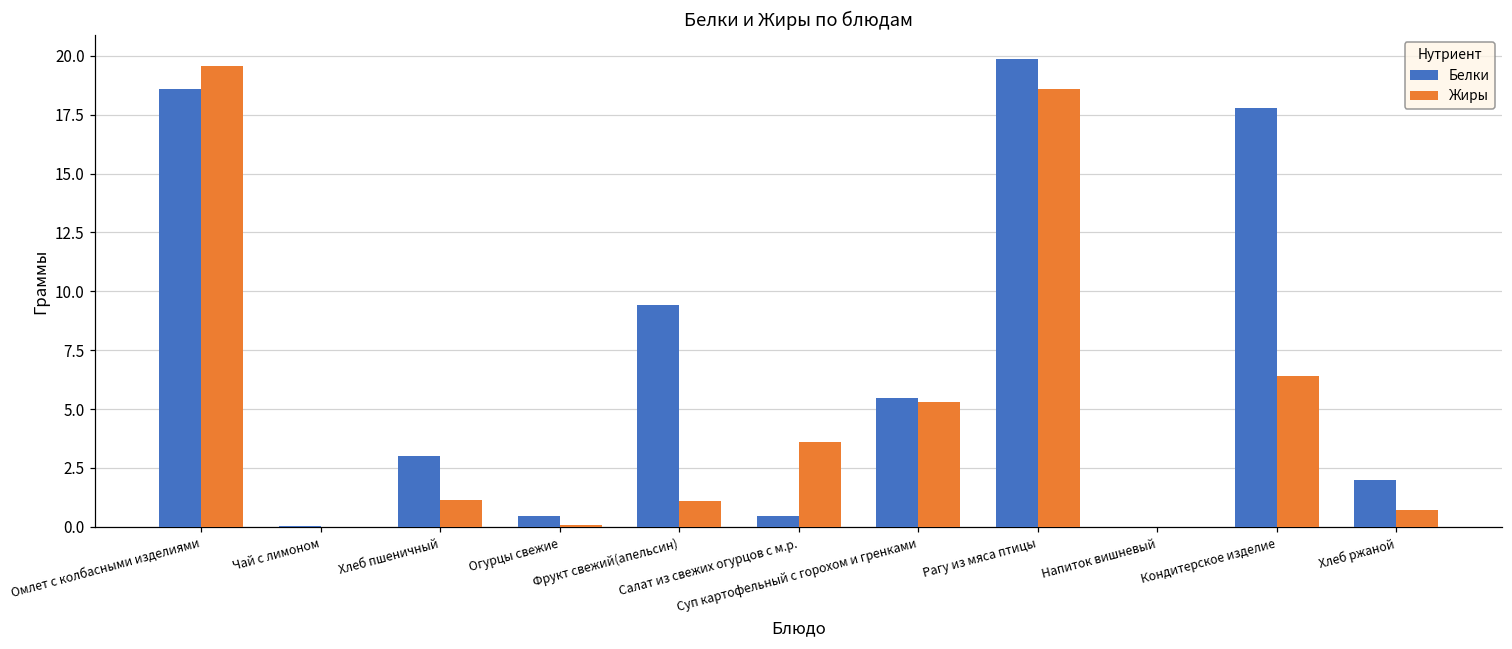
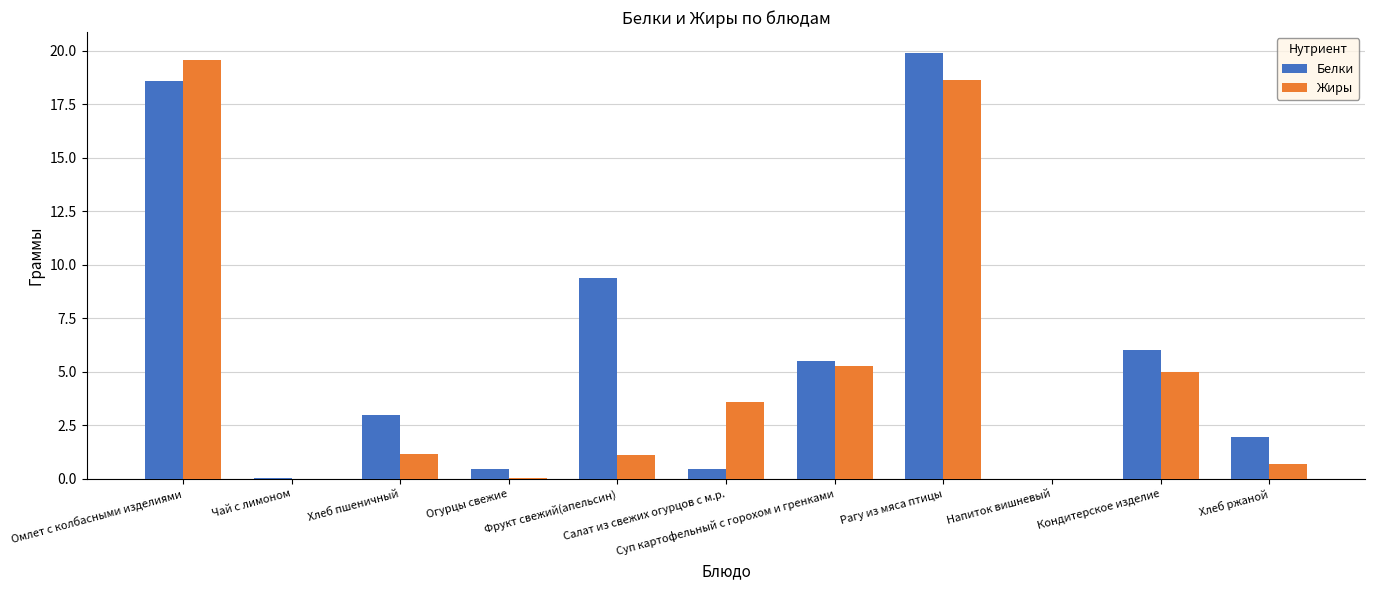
Белки, Кондитерское изделие: 17.8 -> 6.0
Жиры, Кондитерское изделие: 6.4 -> 5.0
